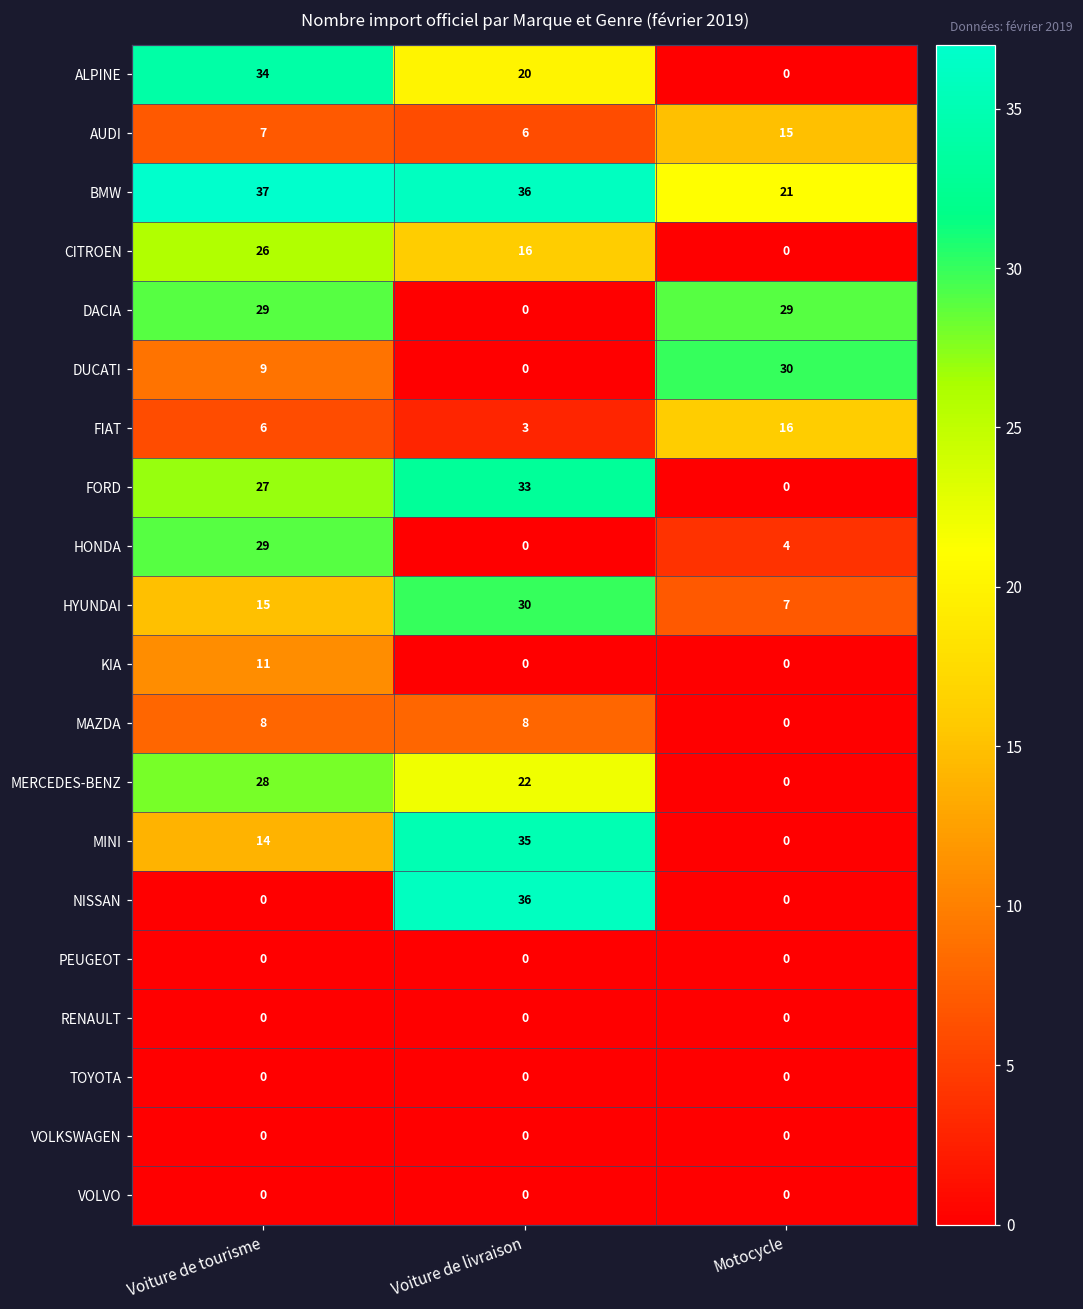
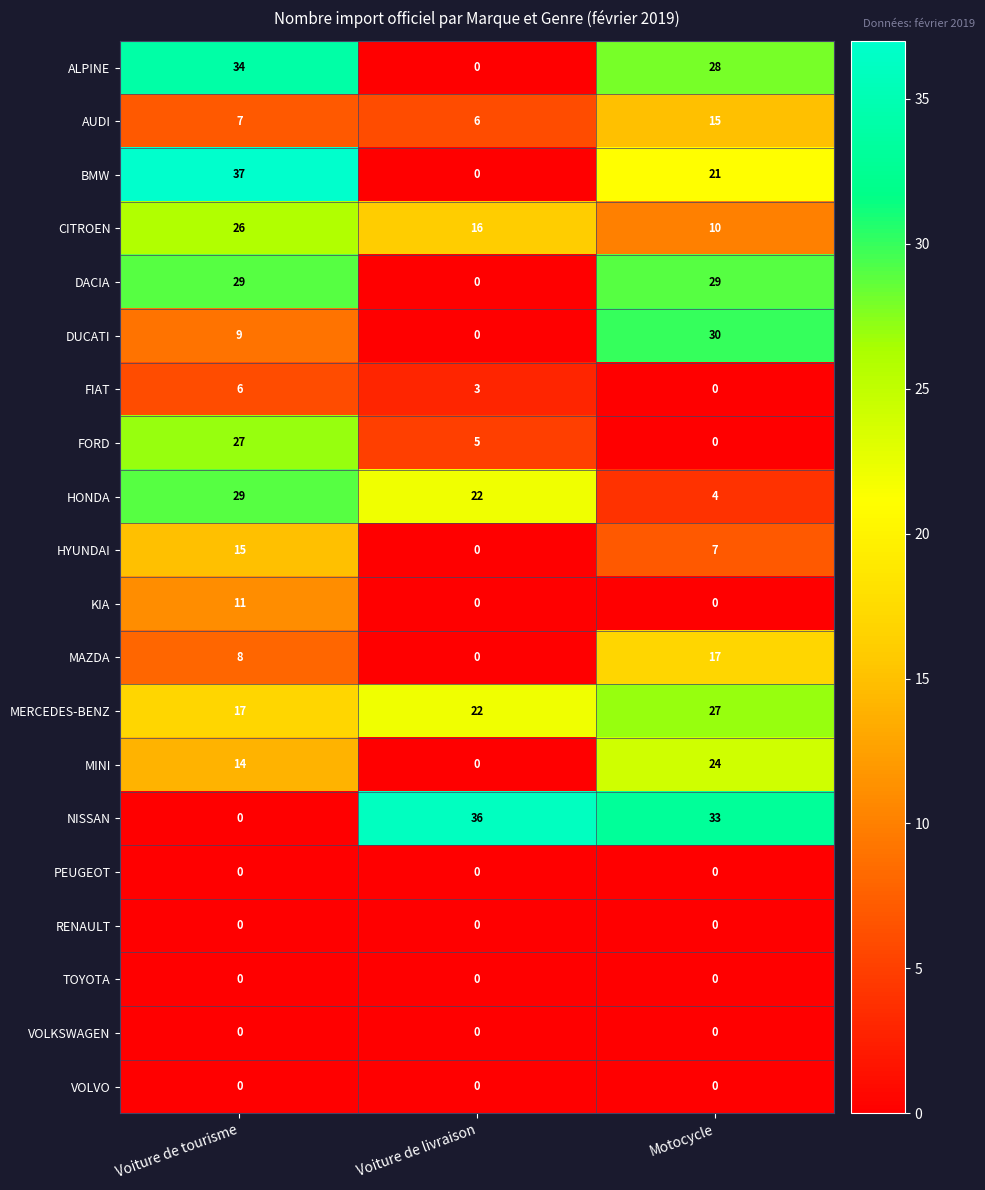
ALPINE, Voiture de livraison: 20 -> 0
ALPINE, Motocycle: 0 -> 28
BMW, Voiture de livraison: 36 -> 0
CITROEN, Motocycle: 0 -> 10
FIAT, Motocycle: 16 -> 0
FORD, Voiture de livraison: 33 -> 5
HONDA, Voiture de livraison: 0 -> 22
HYUNDAI, Voiture de livraison: 30 -> 0
MAZDA, Voiture de livraison: 8 -> 0
MAZDA, Motocycle: 0 -> 17
MERCEDES-BENZ, Voiture de tourisme: 28 -> 17
MERCEDES-BENZ, Motocycle: 0 -> 27
MINI, Voiture de livraison: 35 -> 0
MINI, Motocycle: 0 -> 24
NISSAN, Motocycle: 0 -> 33
